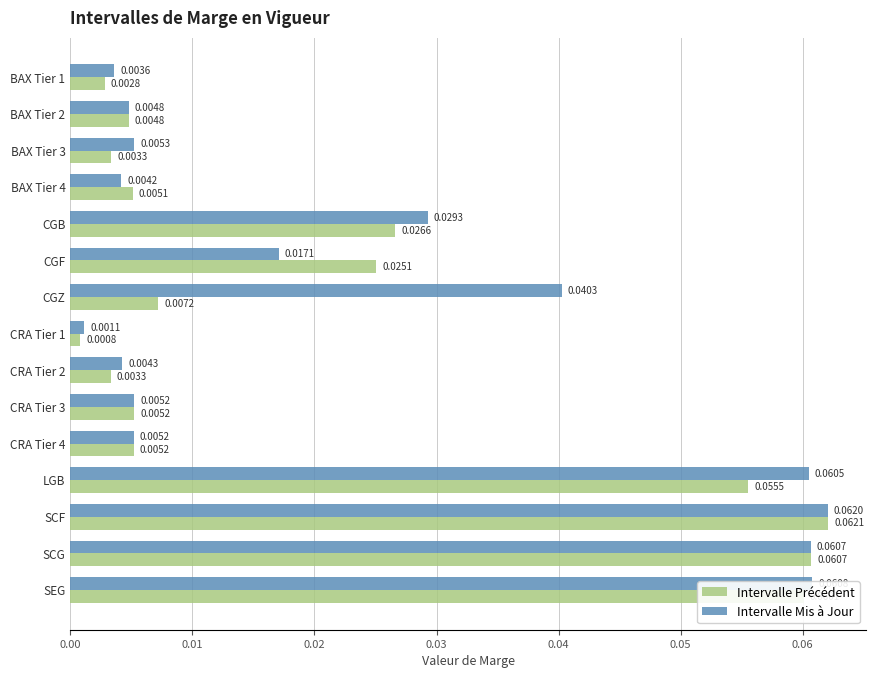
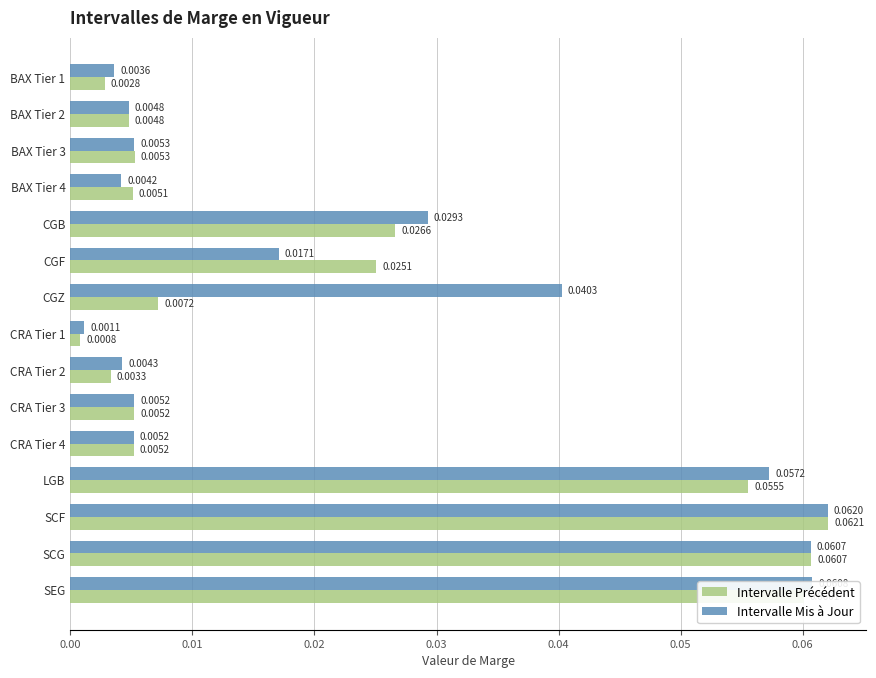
Intervalle Précédent, BAX Tier 3: 0.0033 -> 0.0053
Intervalle Mis à Jour, LGB: 0.0605 -> 0.0572
